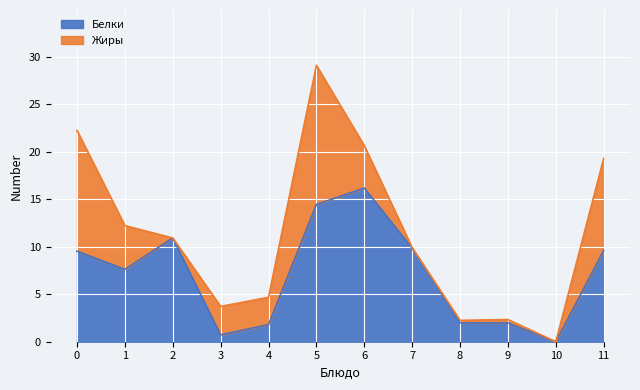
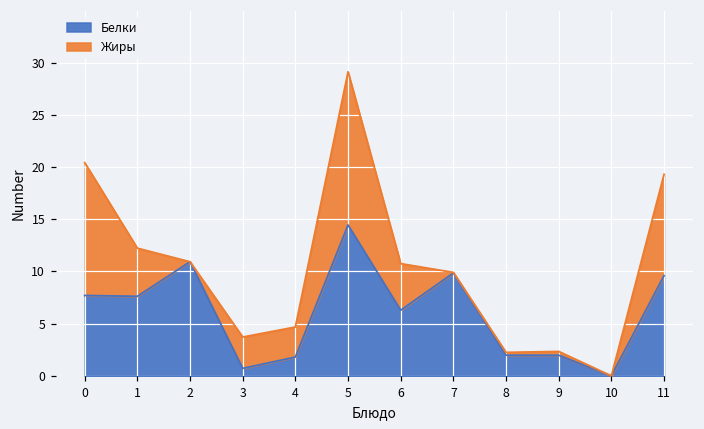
Белки, 0: 10 -> 8
Белки, 6: 16 -> 6
